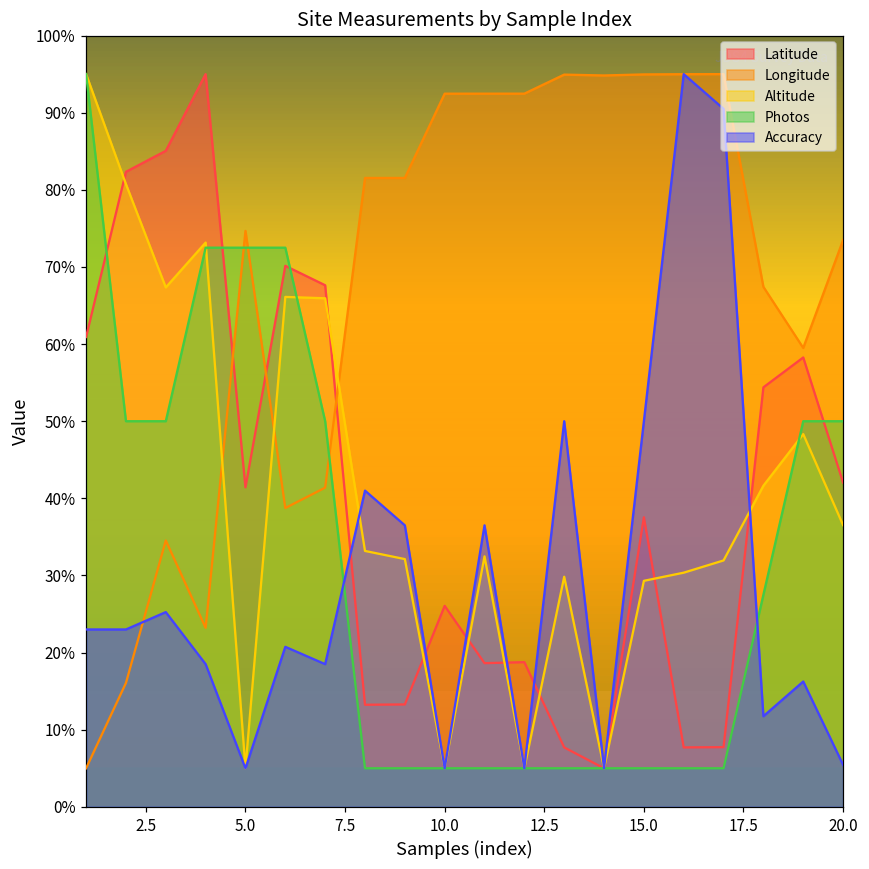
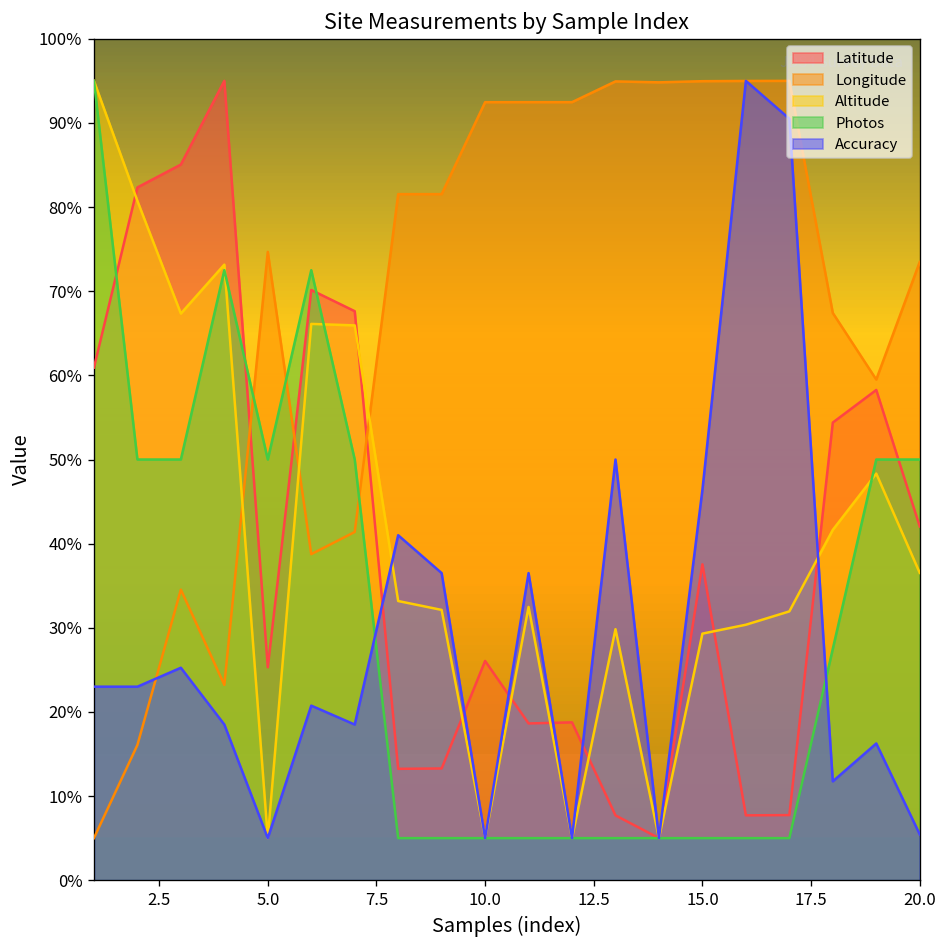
Latitude, 5.0: 41% -> 25%
Photos, 5.0: 73% -> 50%
Accuracy, 15.0: 50% -> 46%
